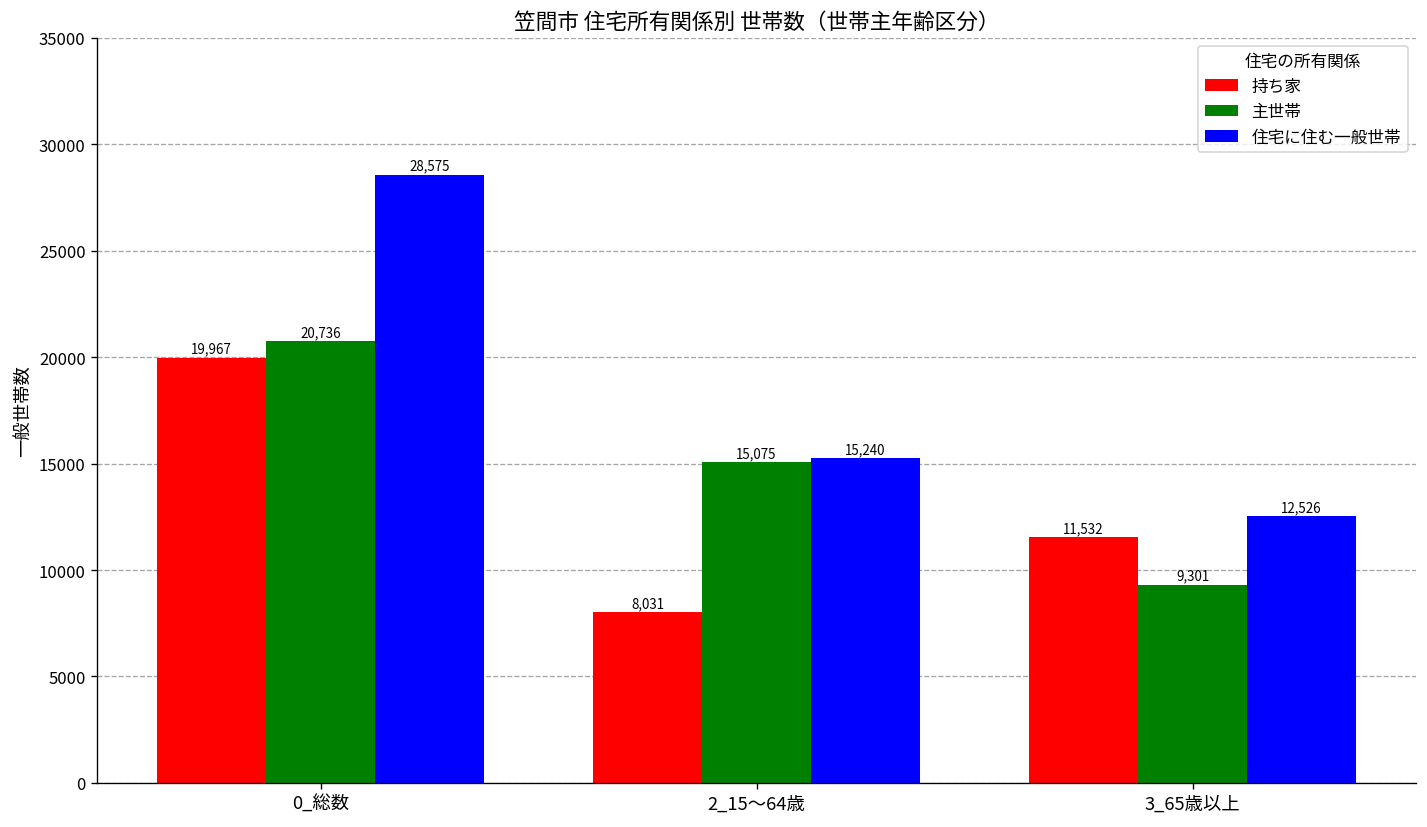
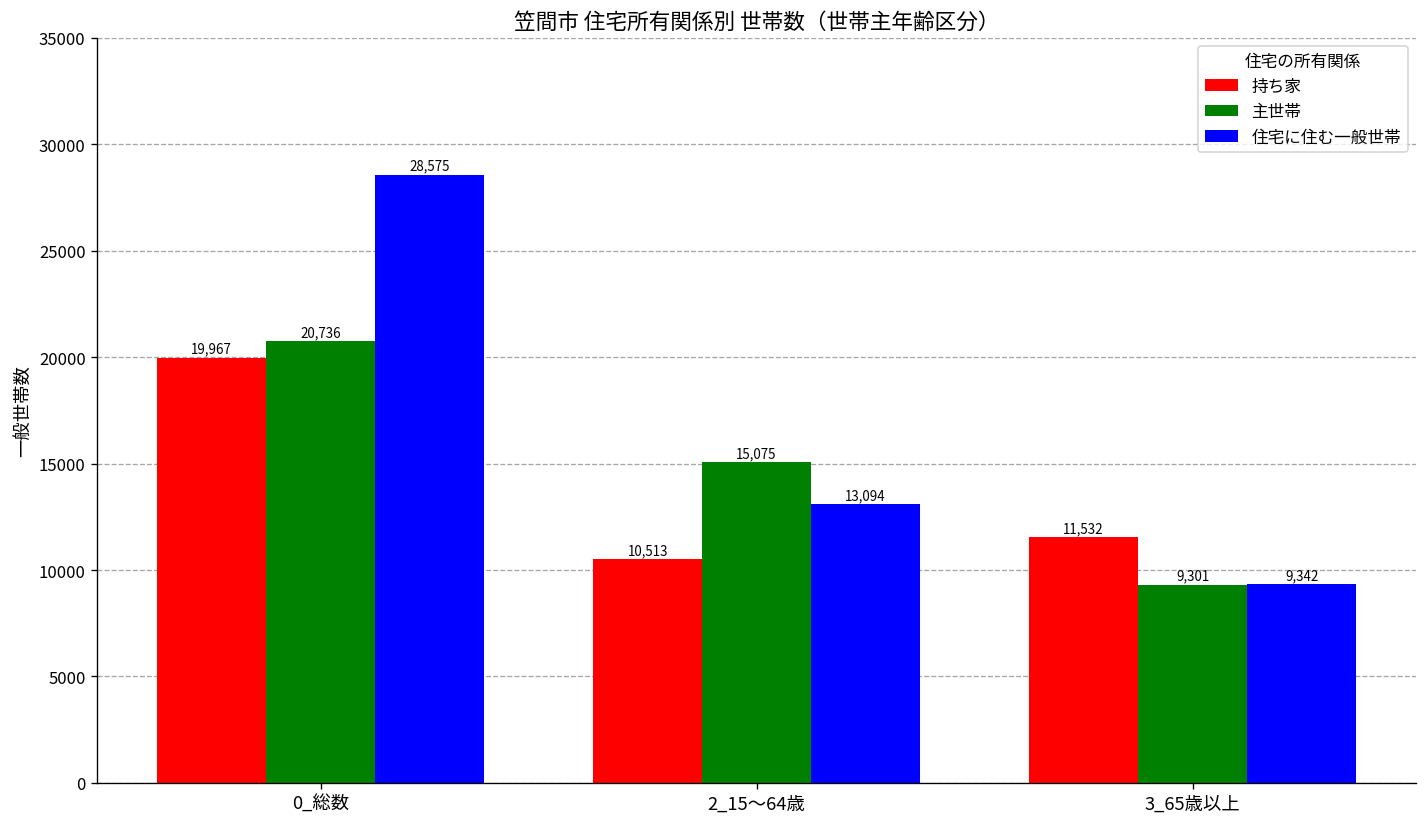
持ち家, 2_15～64歳: 8,031 -> 10,513
住宅に住む一般世帯, 2_15～64歳: 15,240 -> 13,094
住宅に住む一般世帯, 3_65歳以上: 12,526 -> 9,342
